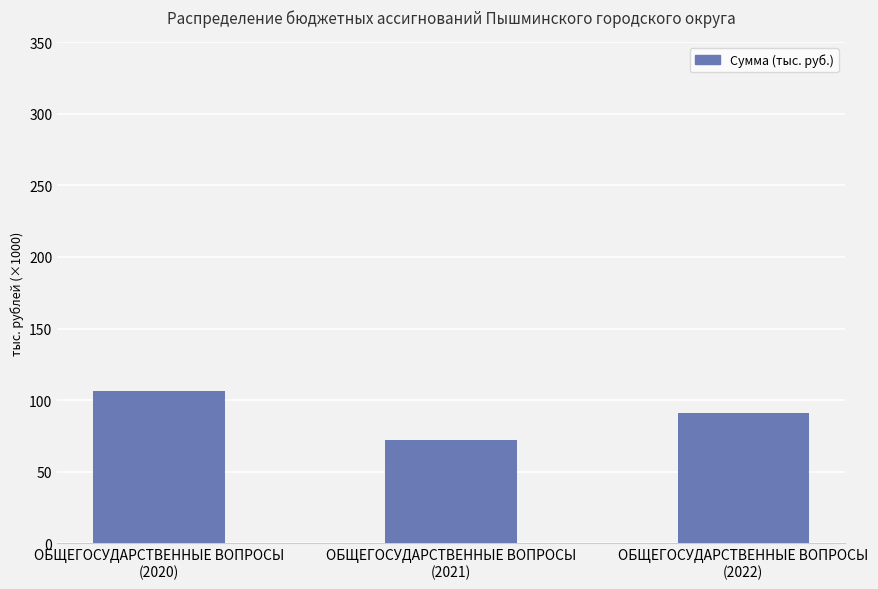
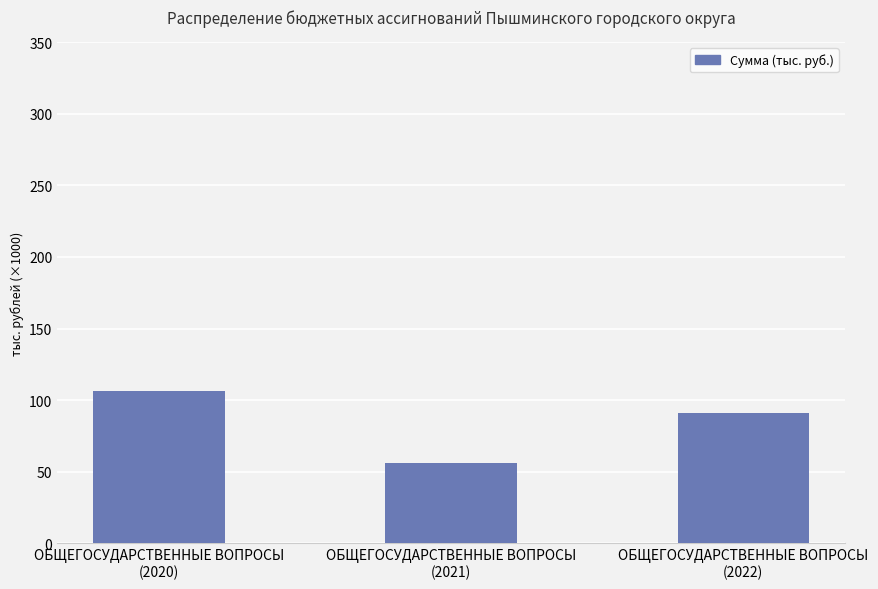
ОБЩЕГОСУДАРСТВЕННЫЕ ВОПРОСЫ (2021): 72 -> 56
